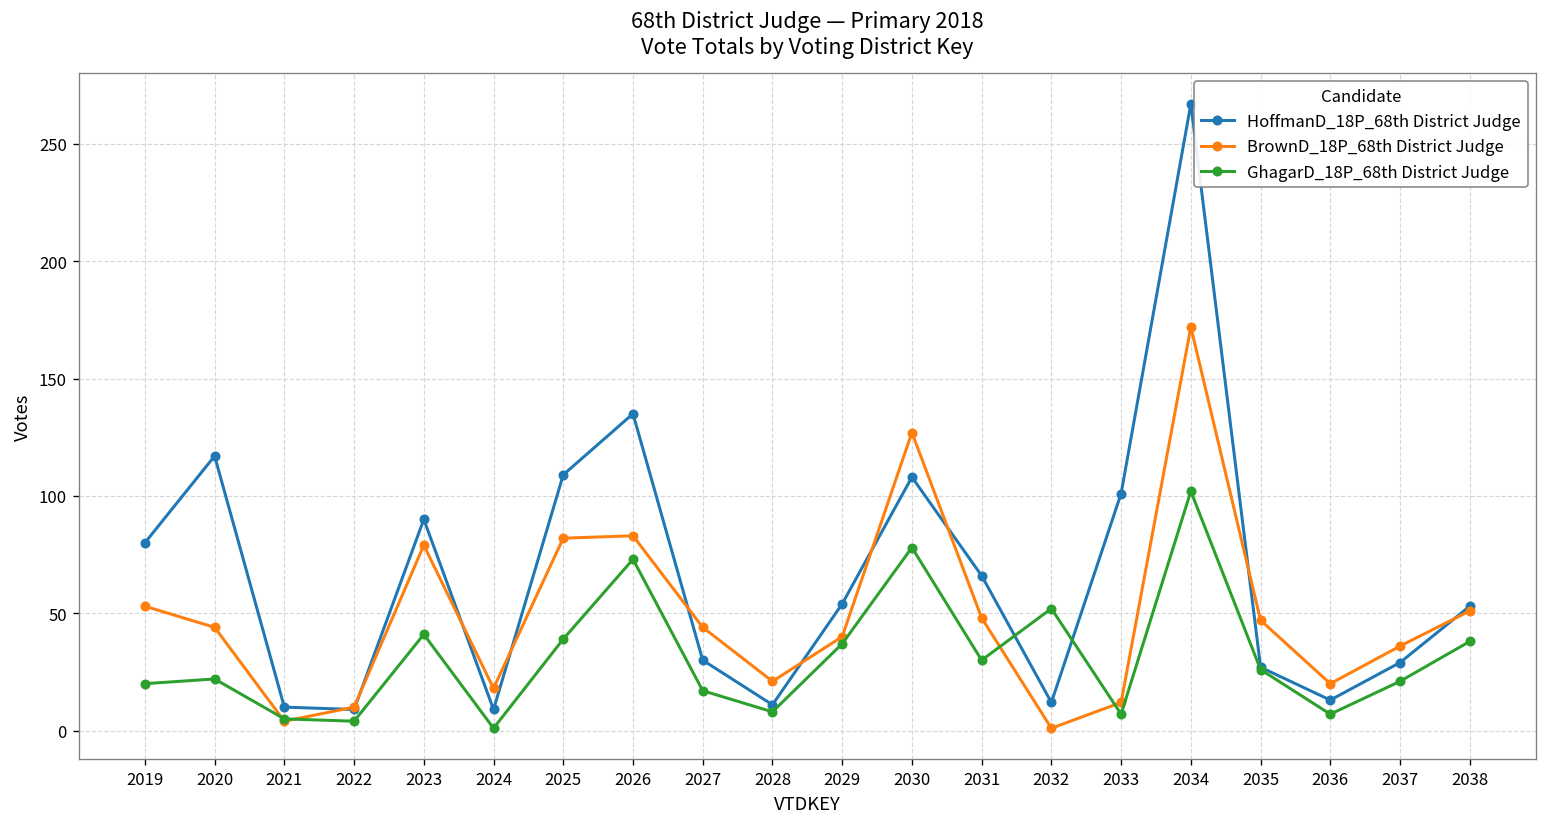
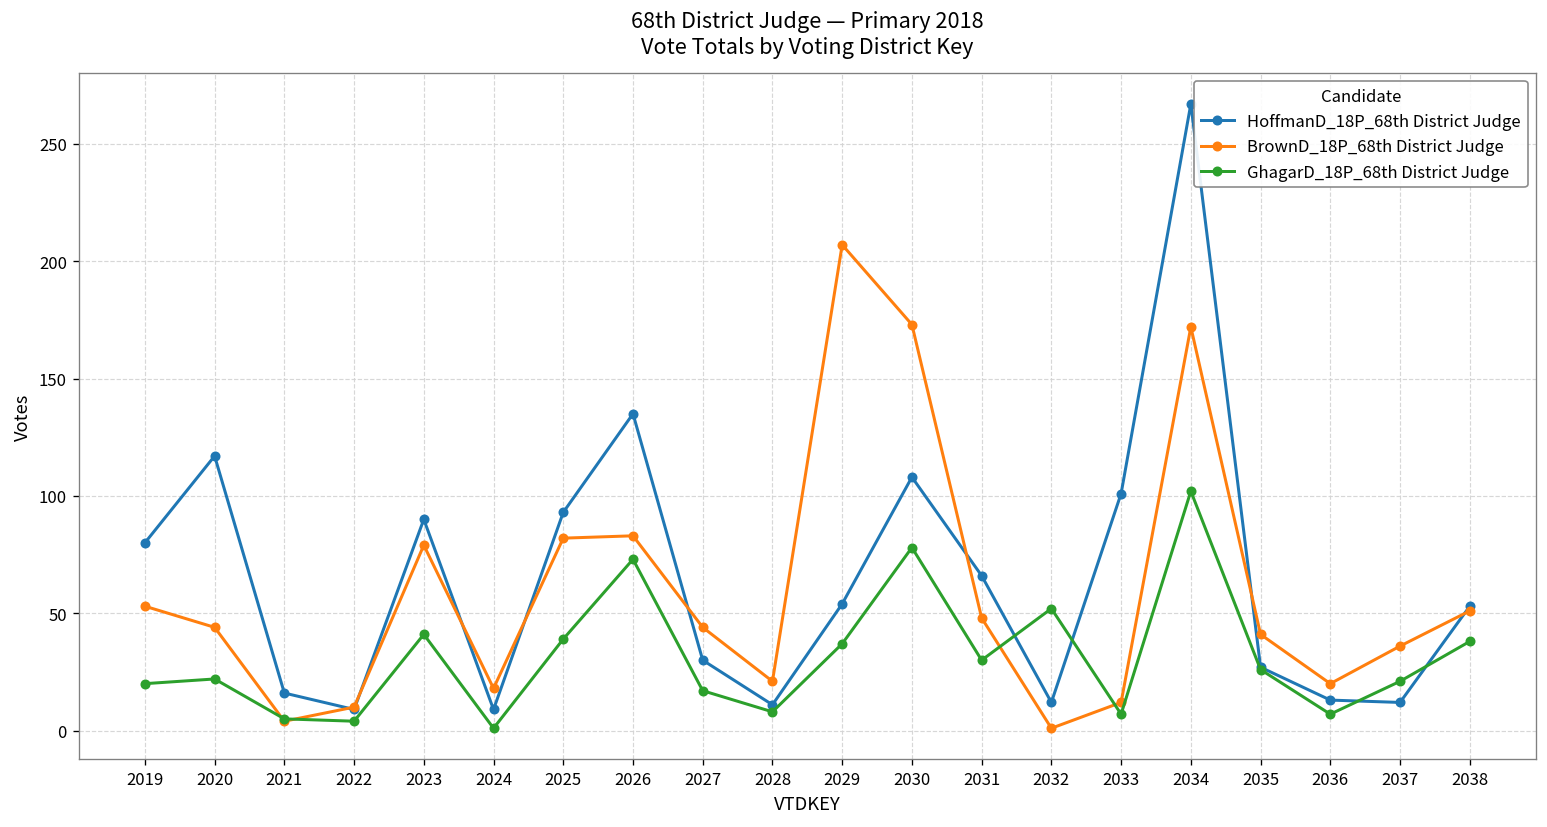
HoffmanD_18P_68th District Judge, 2021: 10 -> 16
HoffmanD_18P_68th District Judge, 2025: 109 -> 93
BrownD_18P_68th District Judge, 2029: 40 -> 207
BrownD_18P_68th District Judge, 2030: 127 -> 173
BrownD_18P_68th District Judge, 2035: 47 -> 41
HoffmanD_18P_68th District Judge, 2037: 29 -> 12
